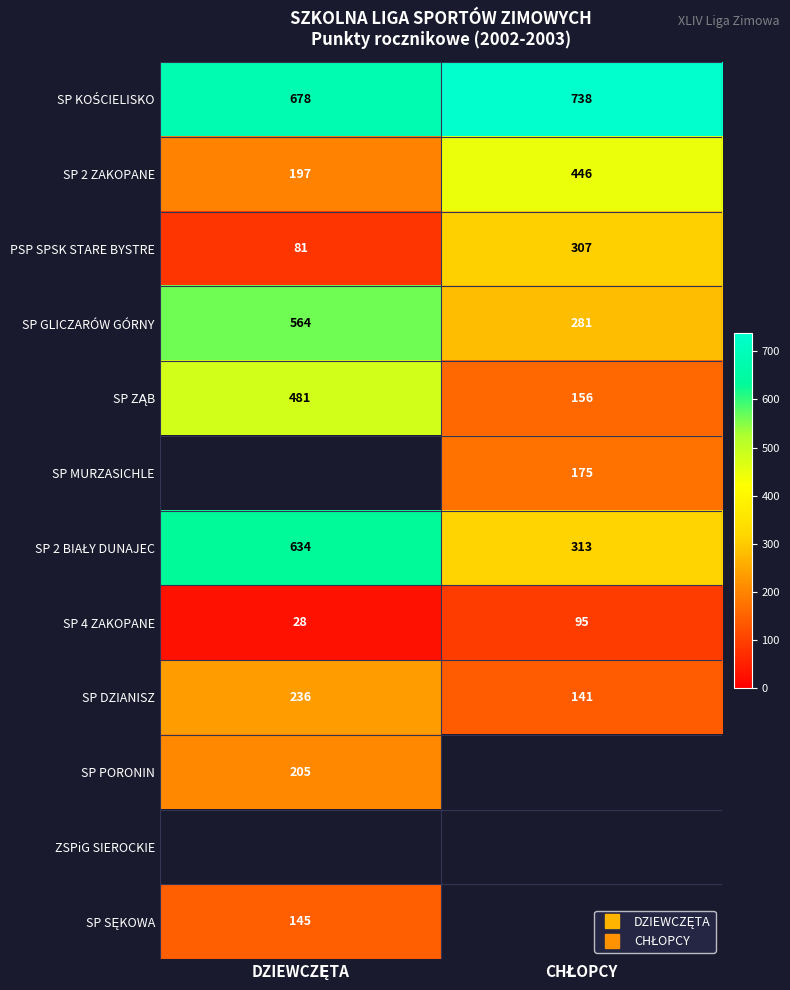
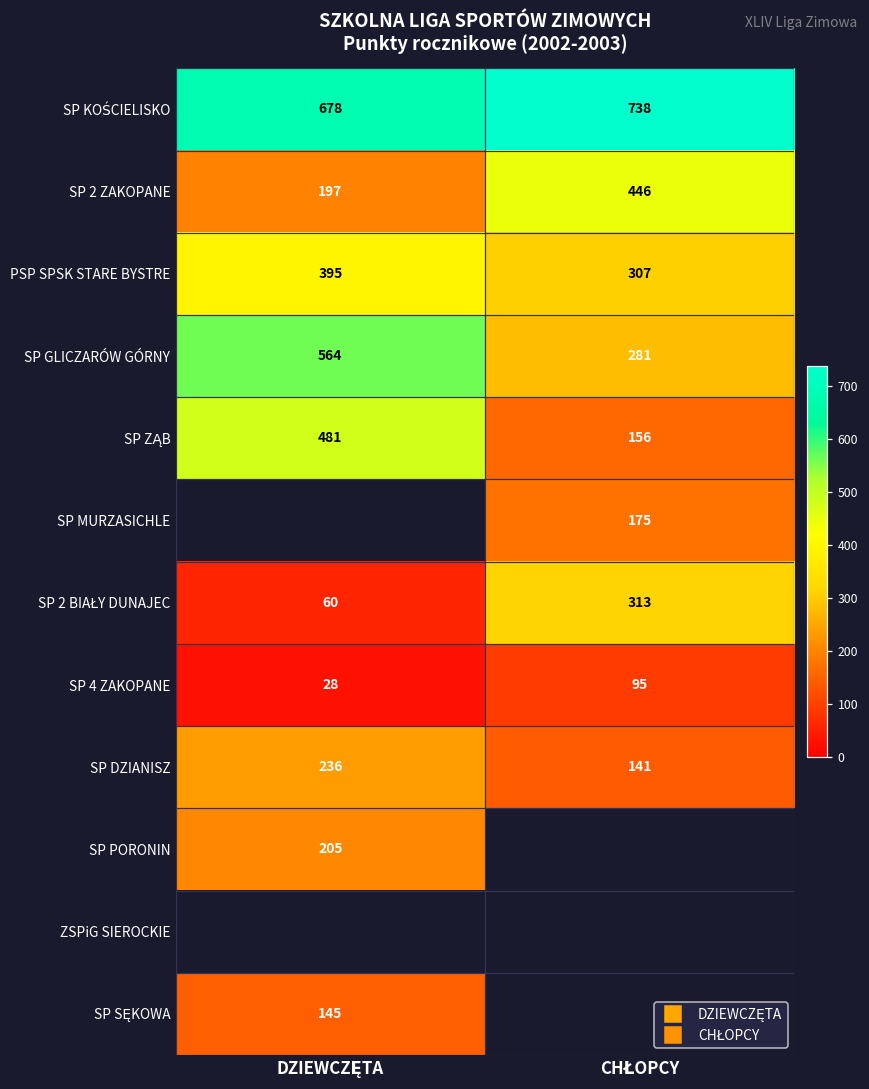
PSP SPSK STARE BYSTRE, DZIEWCZĘTA: 81 -> 395
SP 2 BIAŁY DUNAJEC, DZIEWCZĘTA: 634 -> 60
